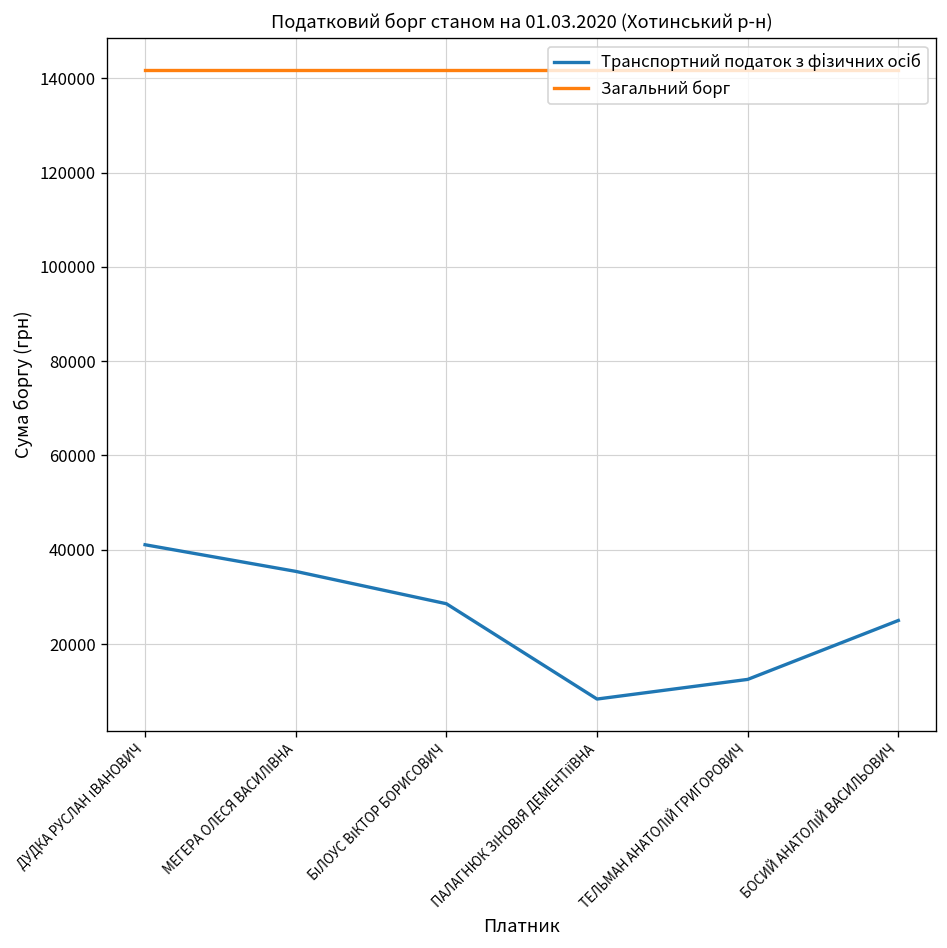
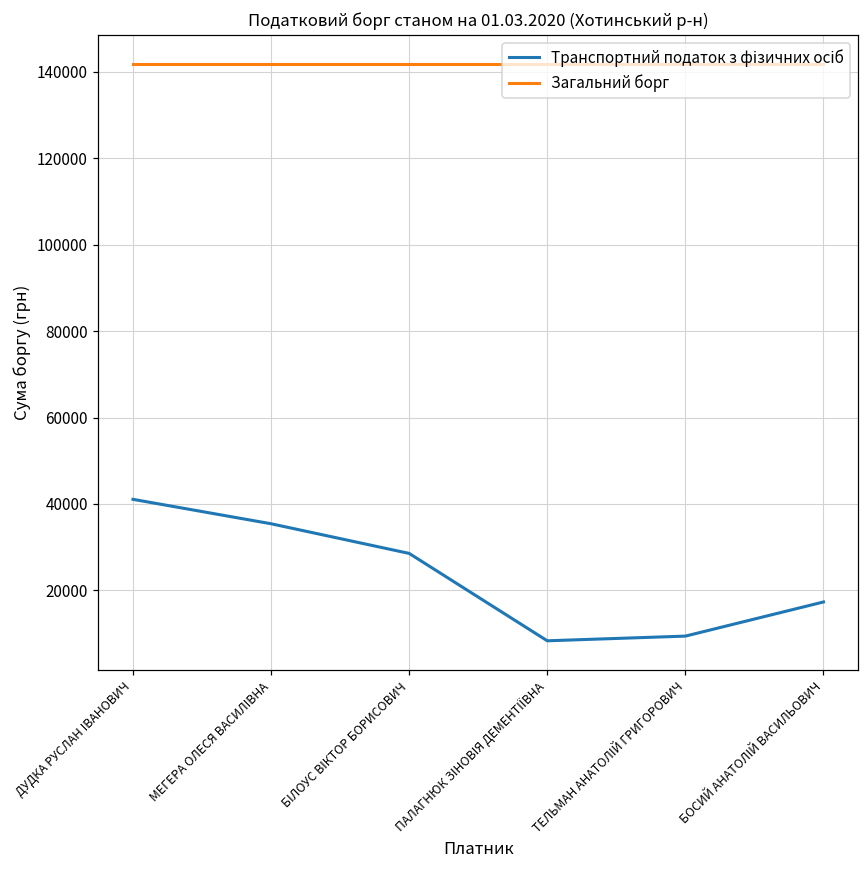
Транспортний податок з фізичних осіб, ТЕЛЬМАН АНАТОЛІЙ ГРИГОРОВИЧ: 13000 -> 9000
Транспортний податок з фізичних осіб, БОСИЙ АНАТОЛІЙ ВАСИЛЬОВИЧ: 25000 -> 17000
